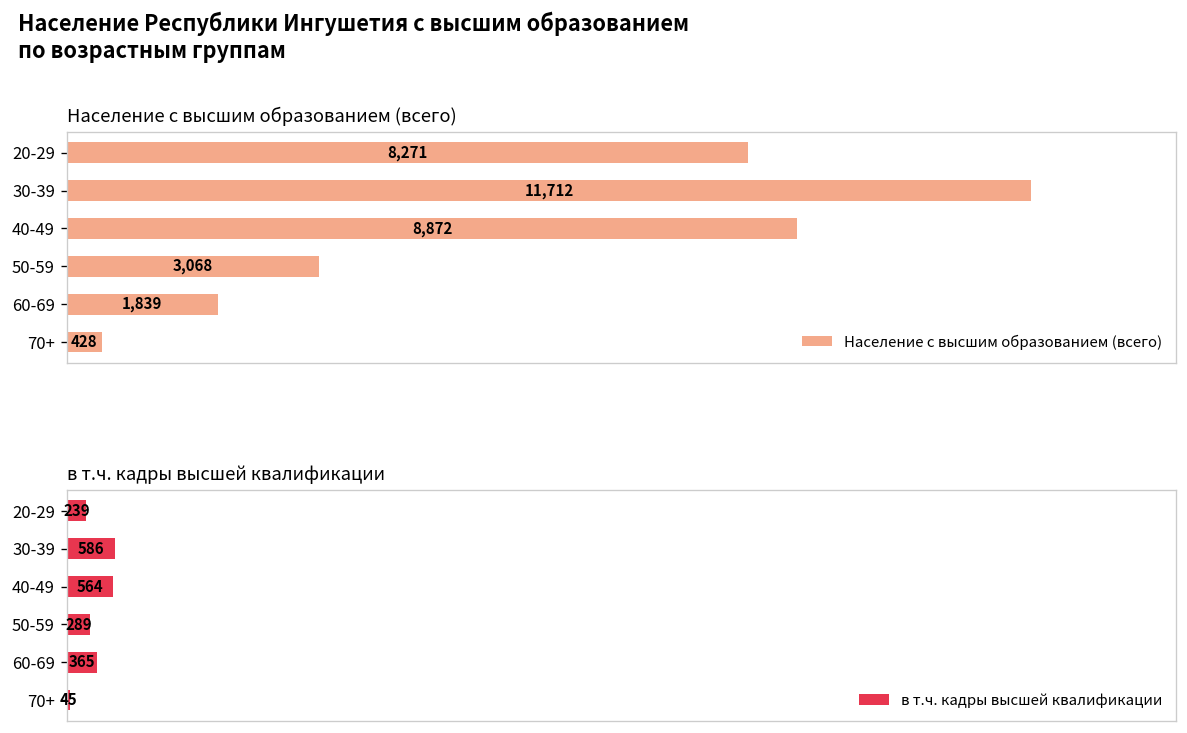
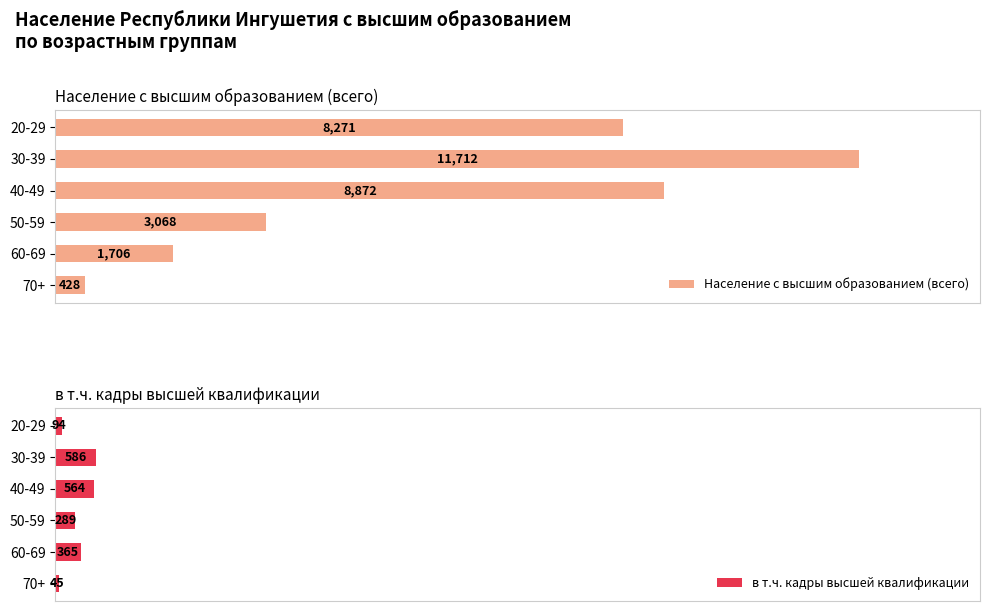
Население с высшим образованием (всего), 60-69: 1,839 -> 1,706
в т.ч. кадры высшей квалификации, 20-29: 239 -> 94
